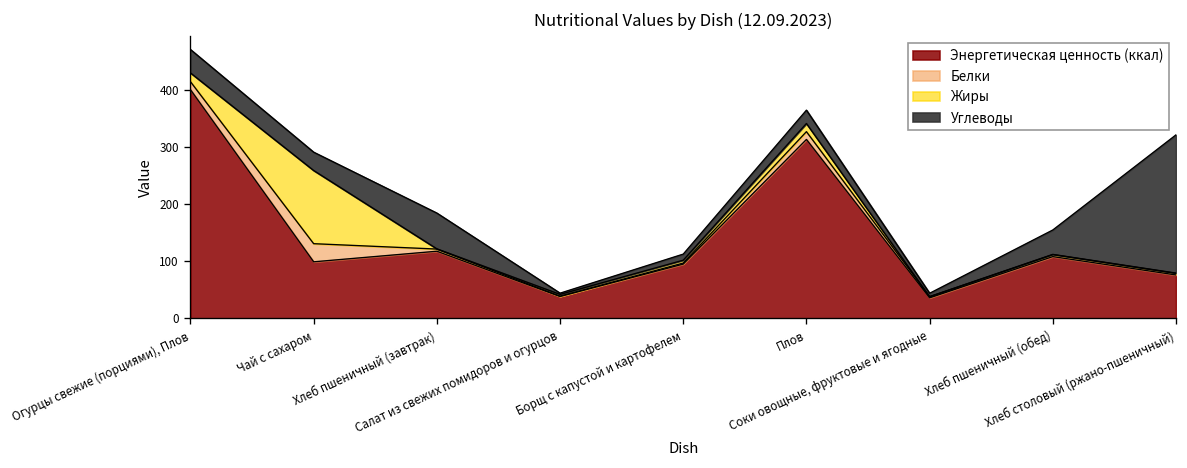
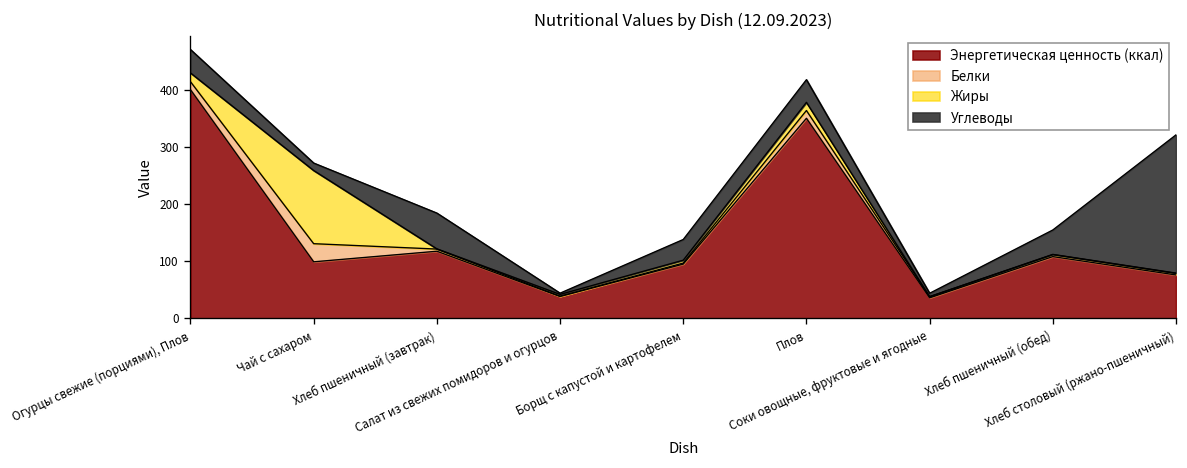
Углеводы, Чай с сахаром: 30 -> 10
Углеводы, Борщ с капустой и картофелем: 10 -> 40
Энергетическая ценность (ккал), Плов: 310 -> 350
Углеводы, Плов: 20 -> 40
